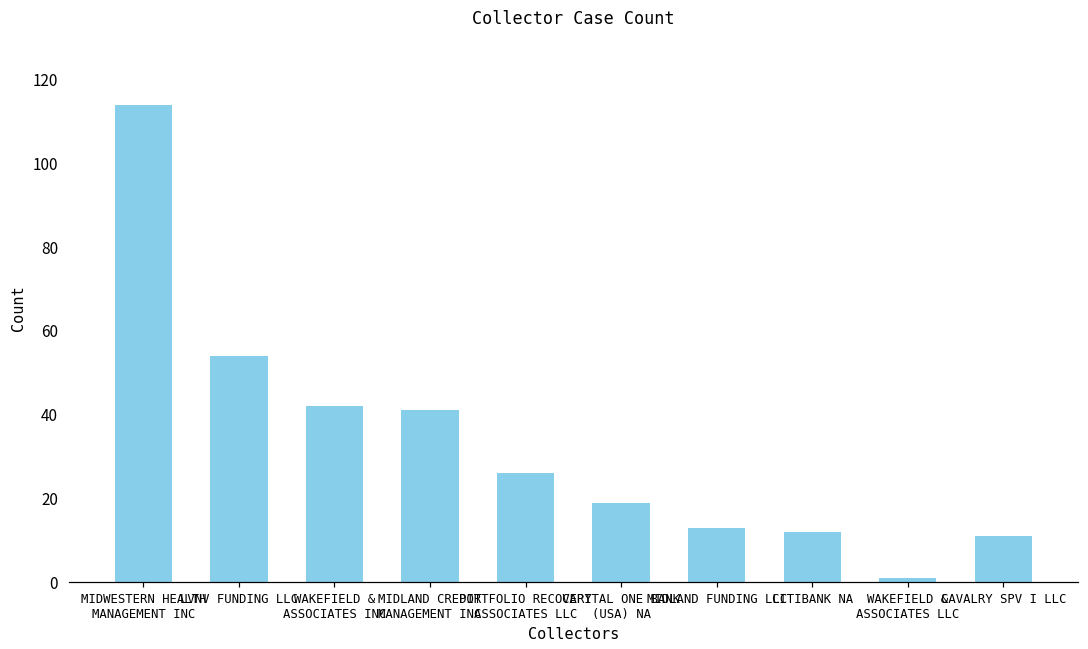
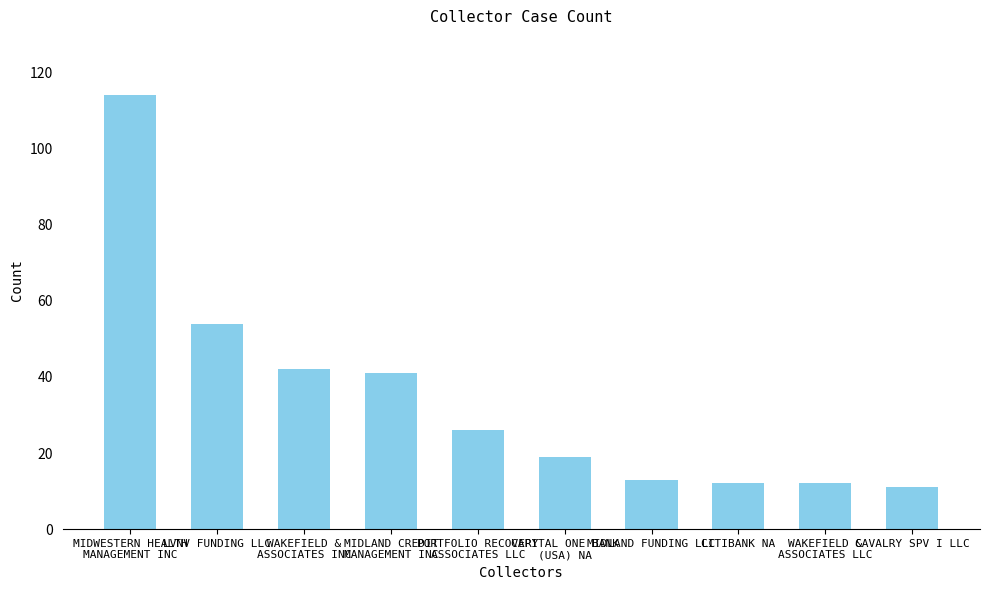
WAKEFIELD & ASSOCIATES LLC: 1 -> 12
